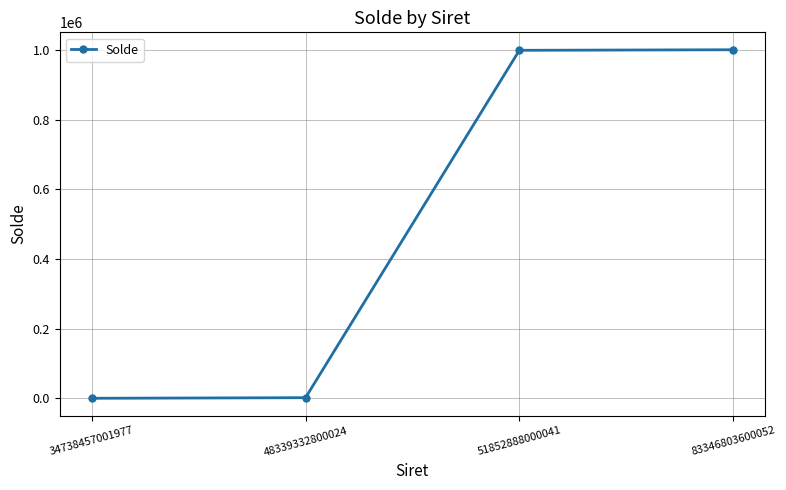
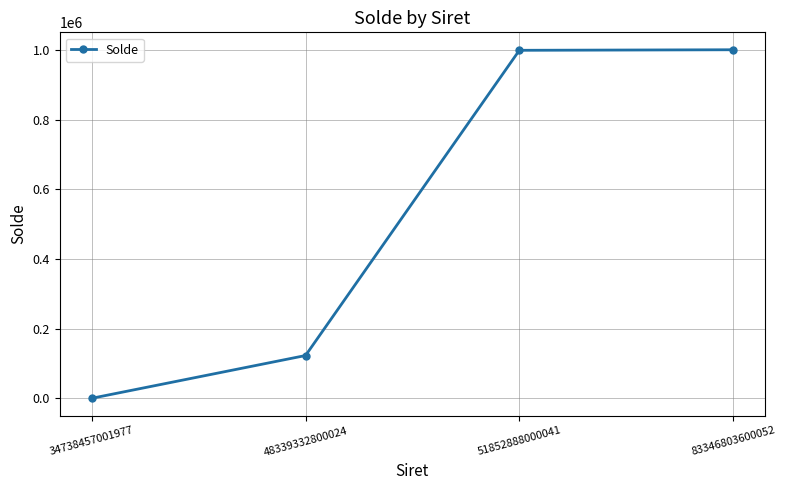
48339332800024: 0 -> 120000
